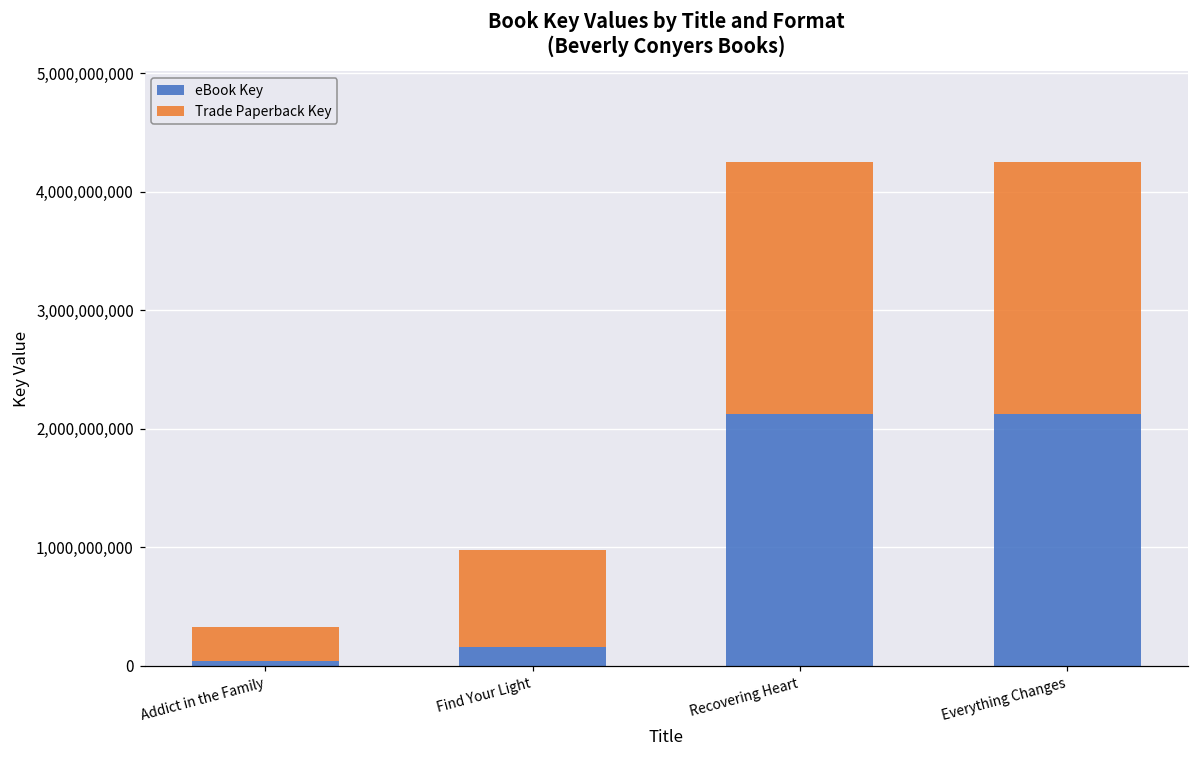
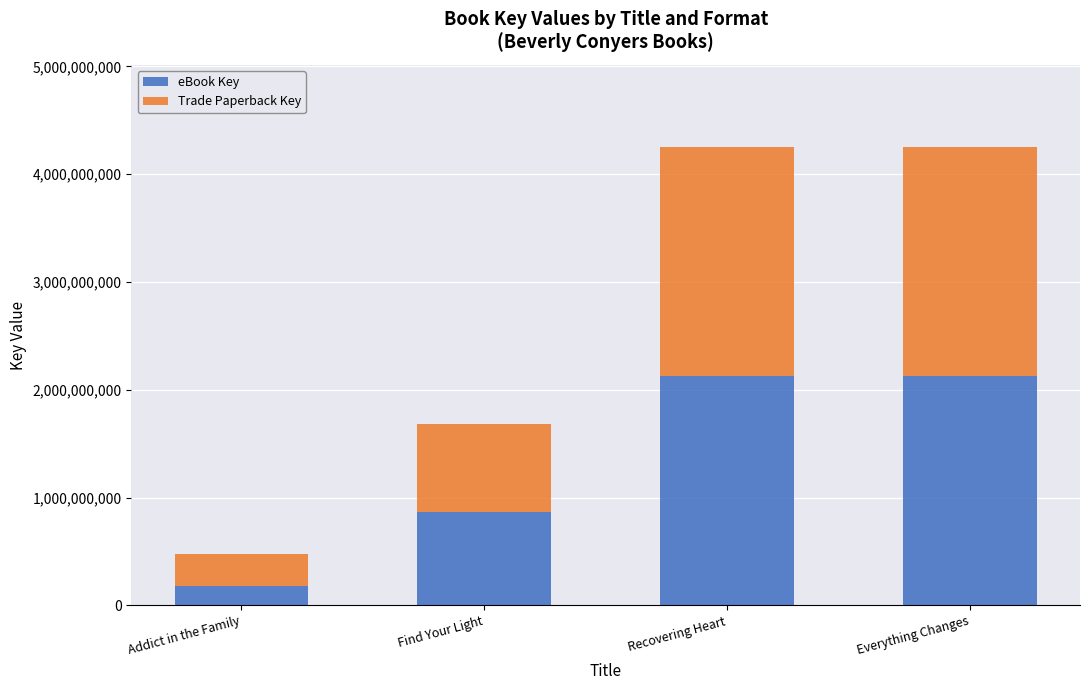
eBook Key, Addict in the Family: 40,000,000 -> 180,000,000
eBook Key, Find Your Light: 160,000,000 -> 870,000,000
